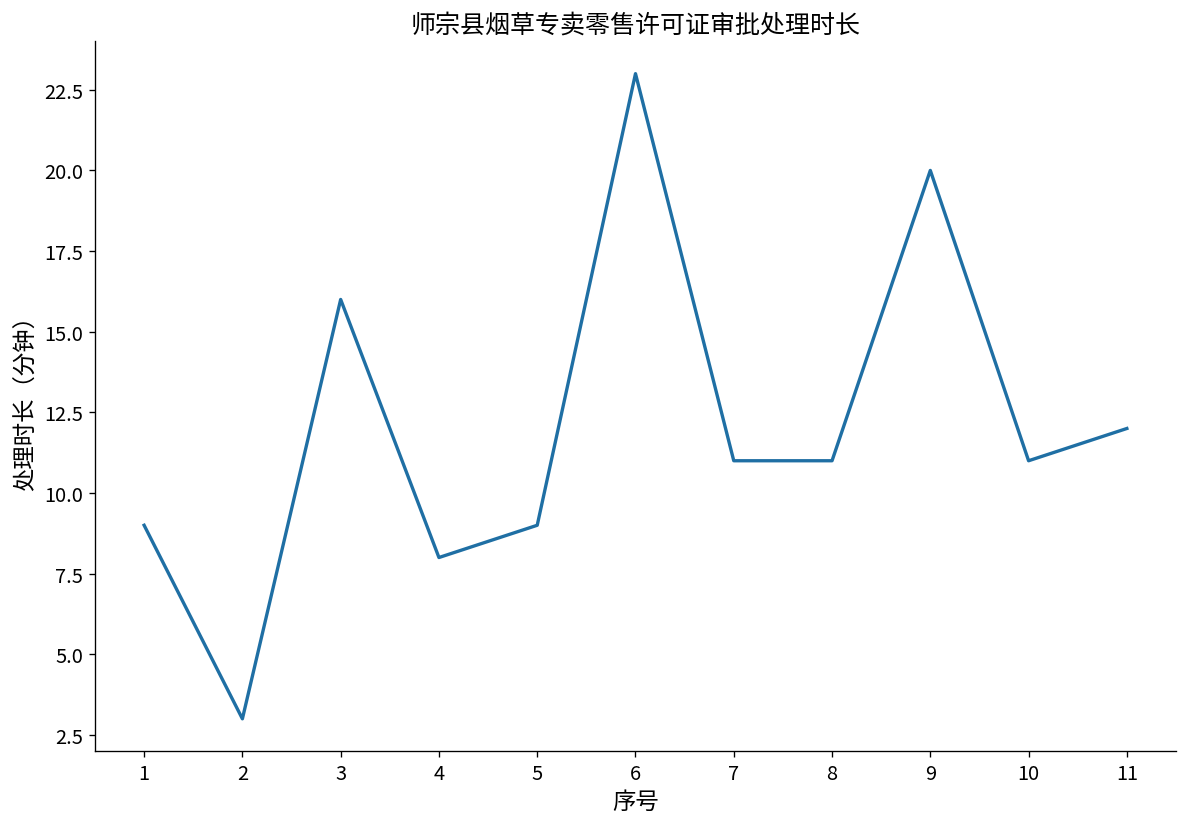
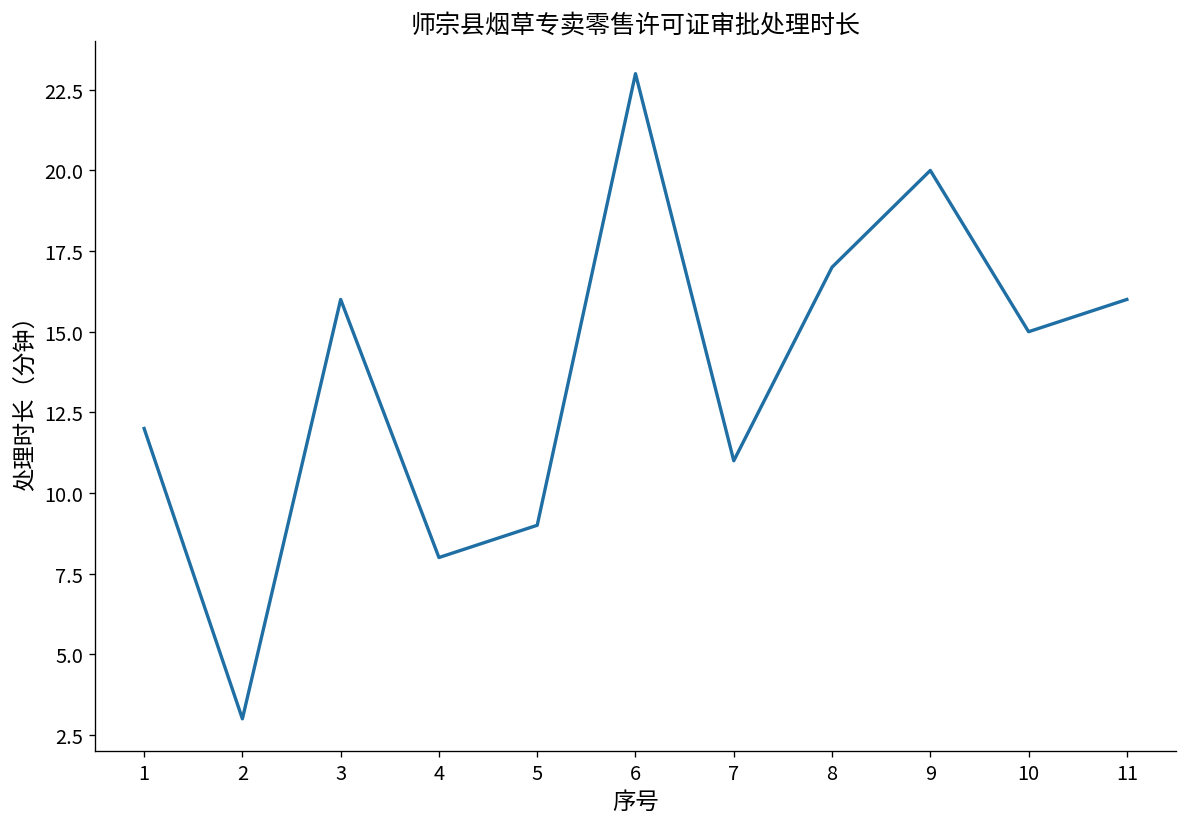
1: 9 -> 12
8: 11 -> 17
10: 11 -> 15
11: 12 -> 16
